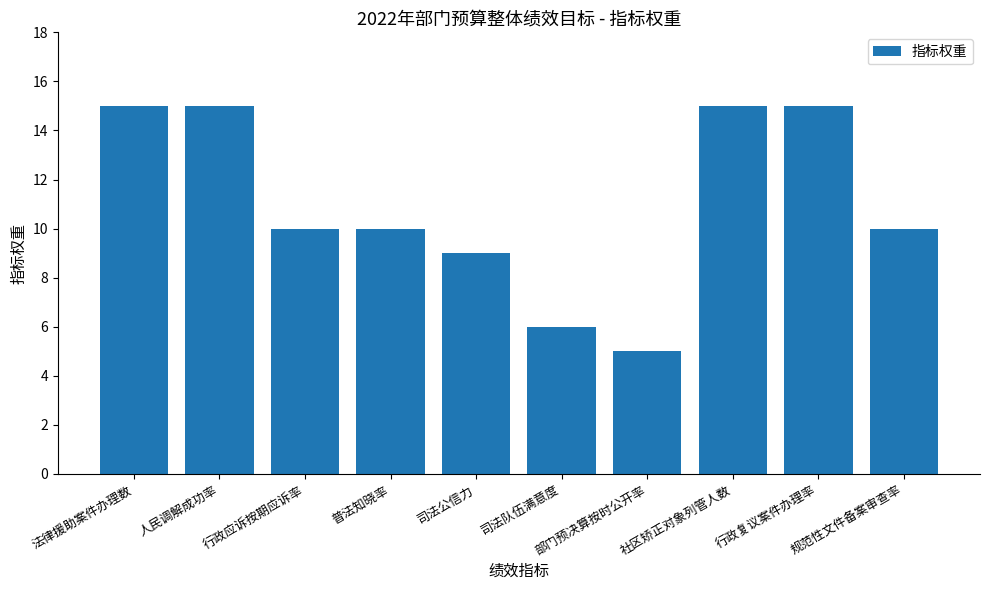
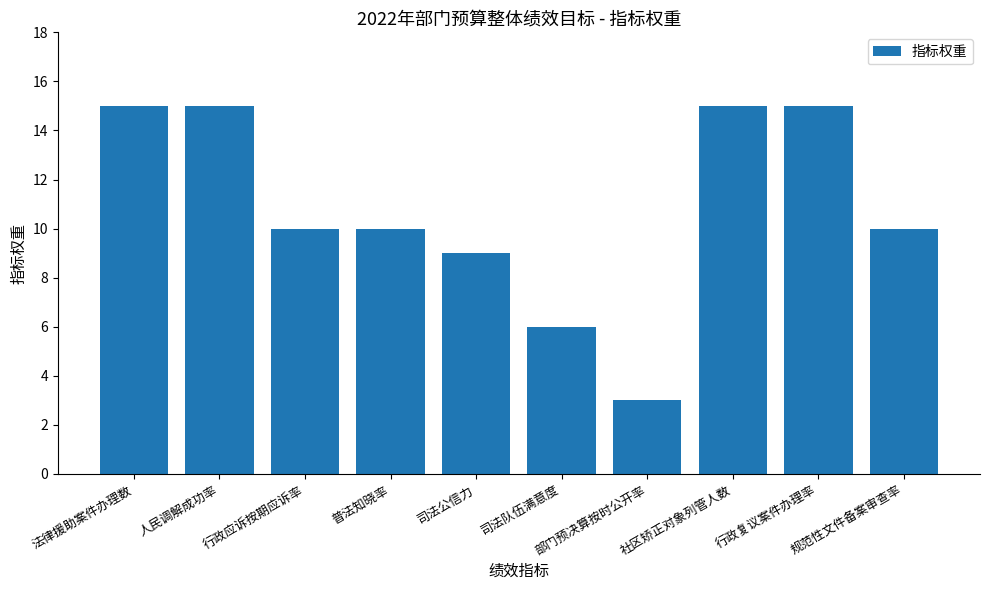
部门预决算按时公开率: 5 -> 3
